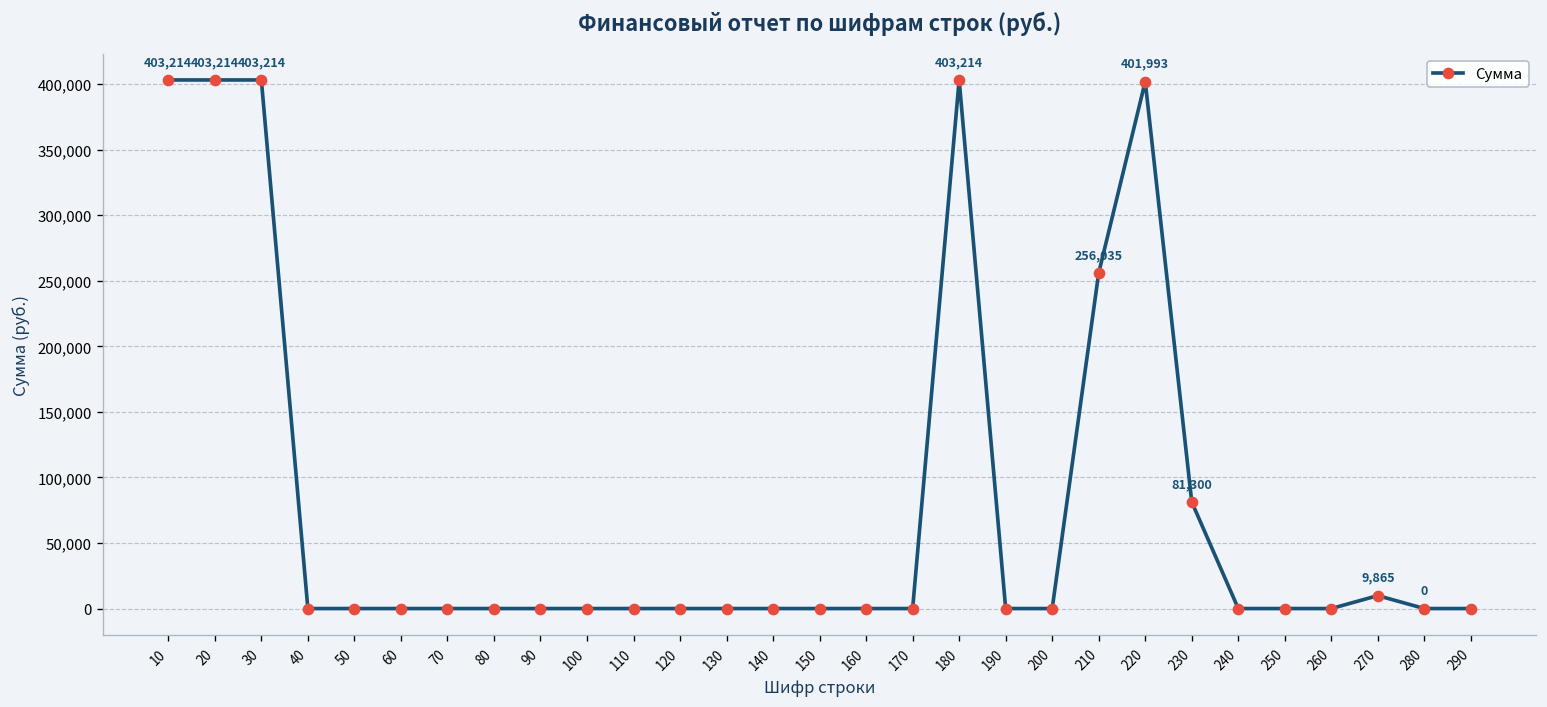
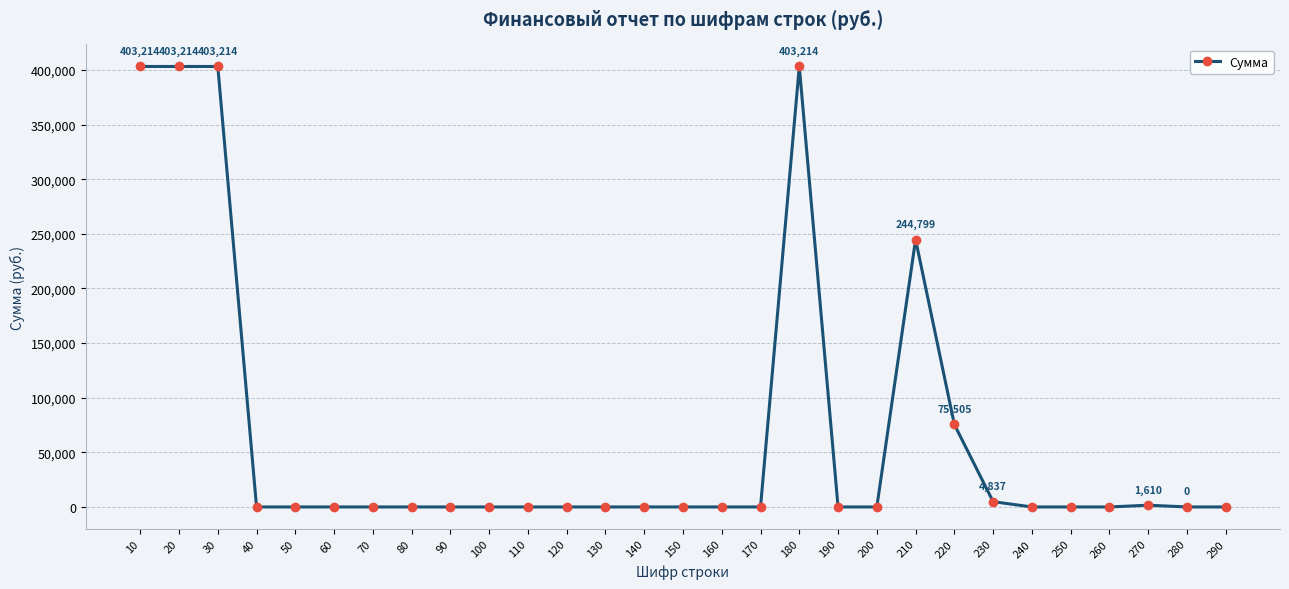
210: 256,035 -> 244,799
220: 401,993 -> 75,505
230: 81,300 -> 4,837
270: 9,865 -> 1,610
